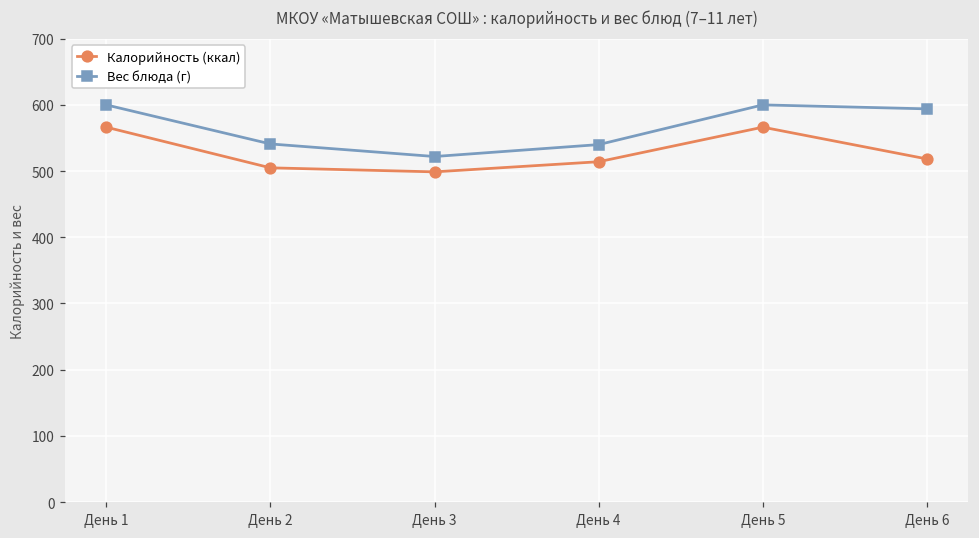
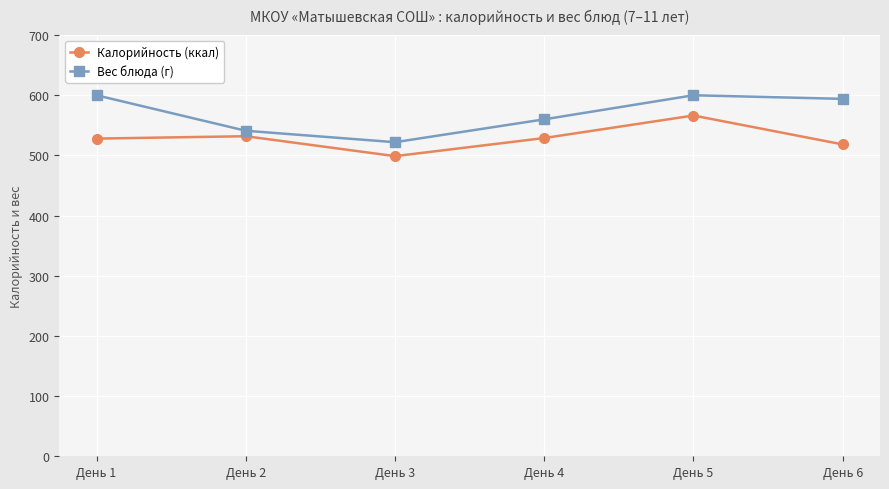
Калорийность (ккал), День 1: 570 -> 530
Калорийность (ккал), День 2: 500 -> 530
Калорийность (ккал), День 4: 510 -> 530
Вес блюда (г), День 4: 540 -> 560
